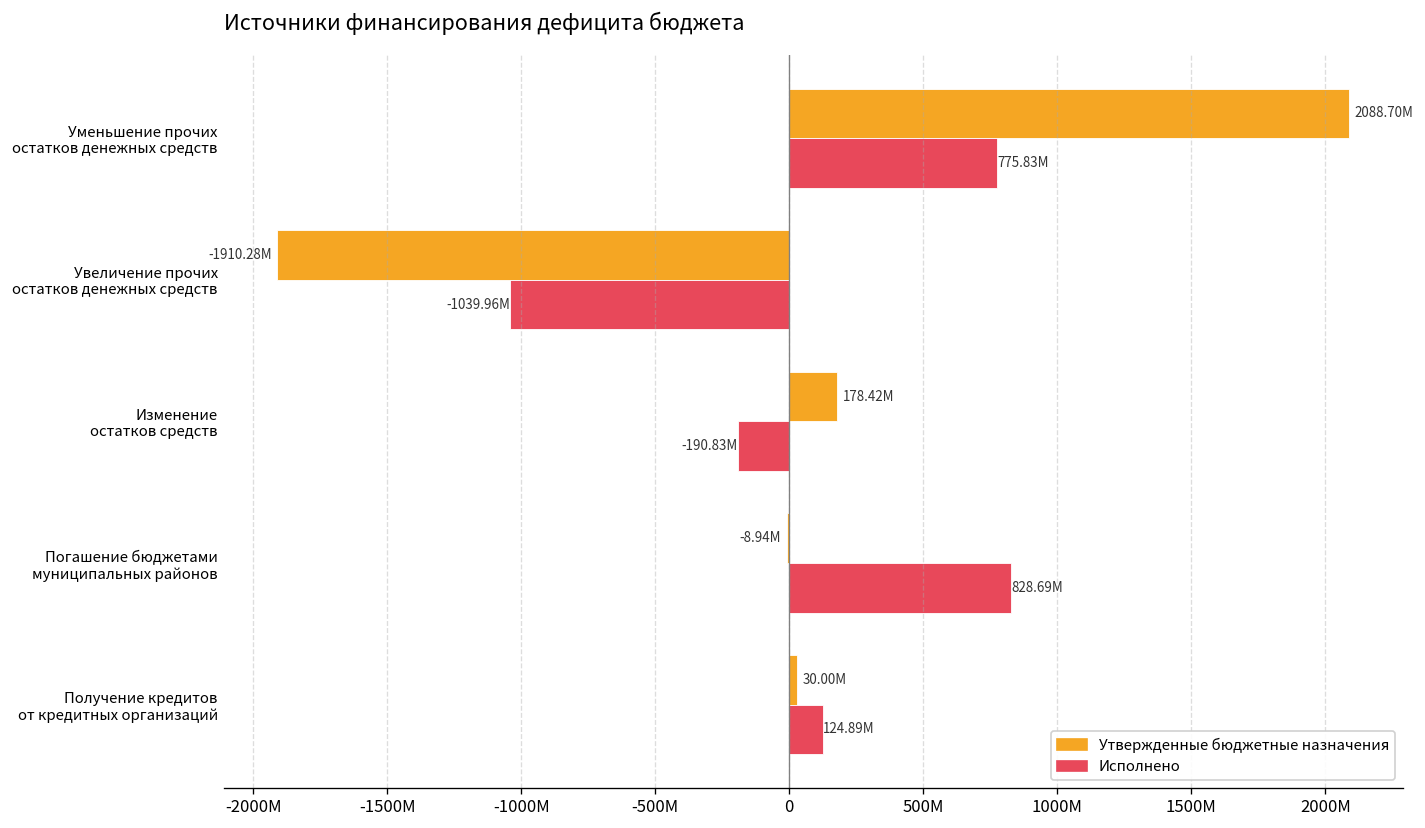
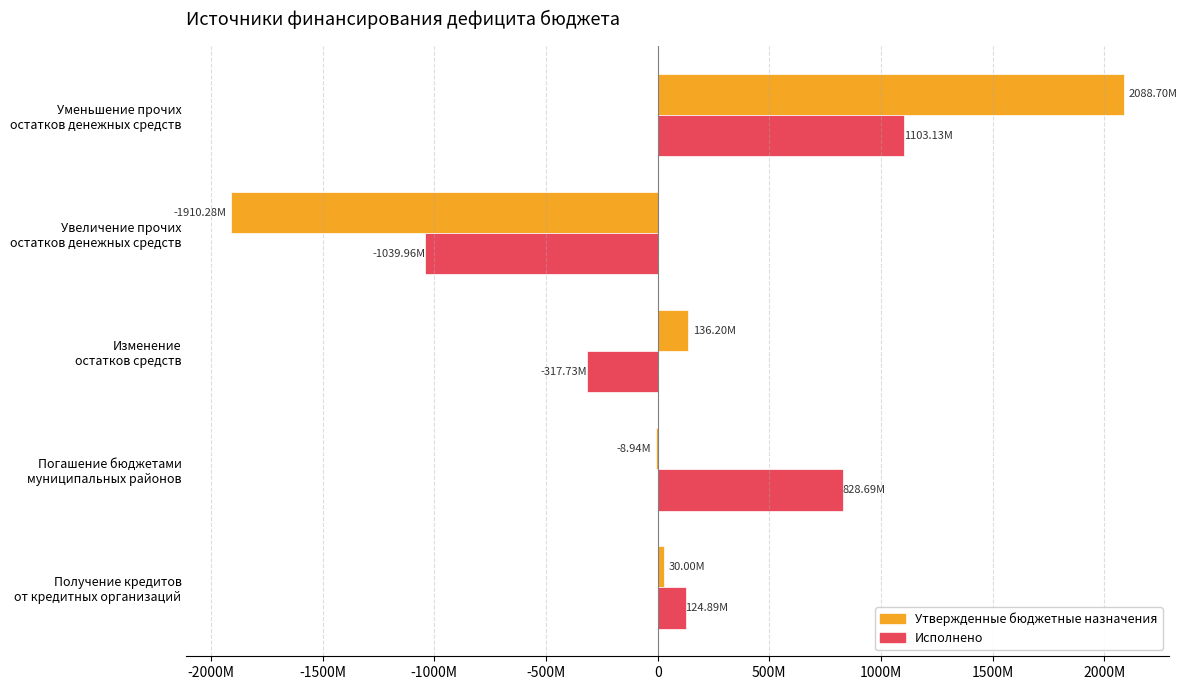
Исполнено, Уменьшение прочих остатков денежных средств: 775.83M -> 1103.13M
Утвержденные бюджетные назначения, Изменение остатков средств: 178.42M -> 136.20M
Исполнено, Изменение остатков средств: -190.83M -> -317.73M
